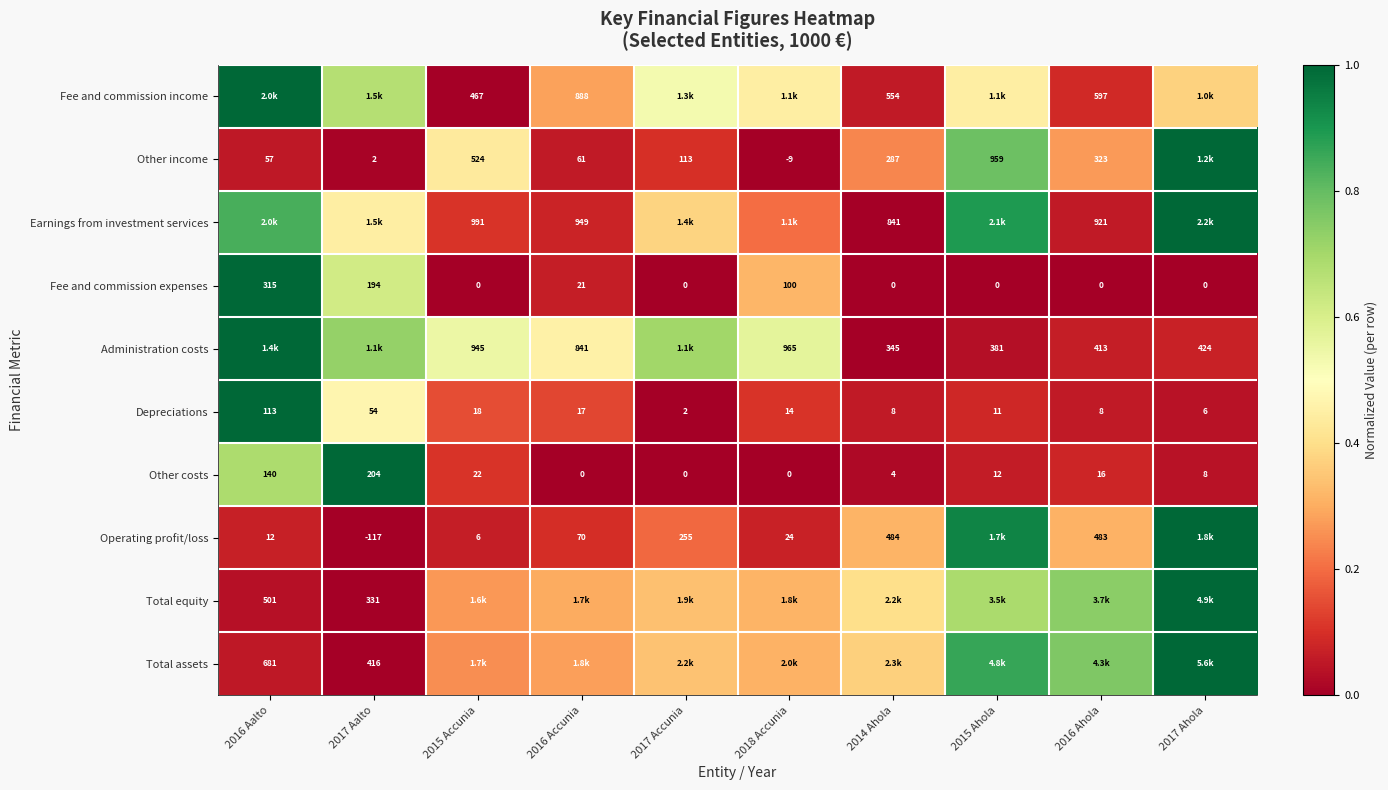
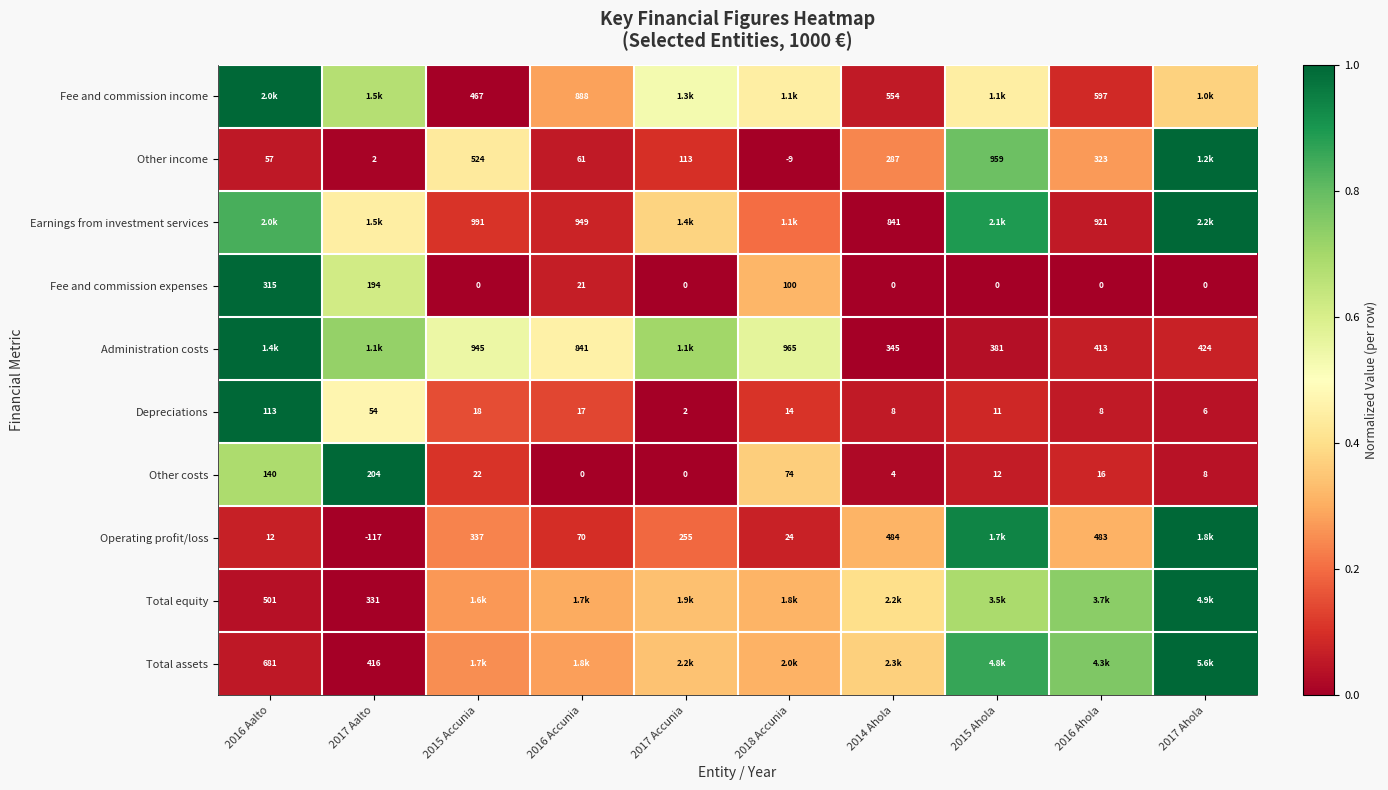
Other costs, 2018 Accunia: 0 -> 74
Operating profit/loss, 2015 Accunia: 6 -> 337
